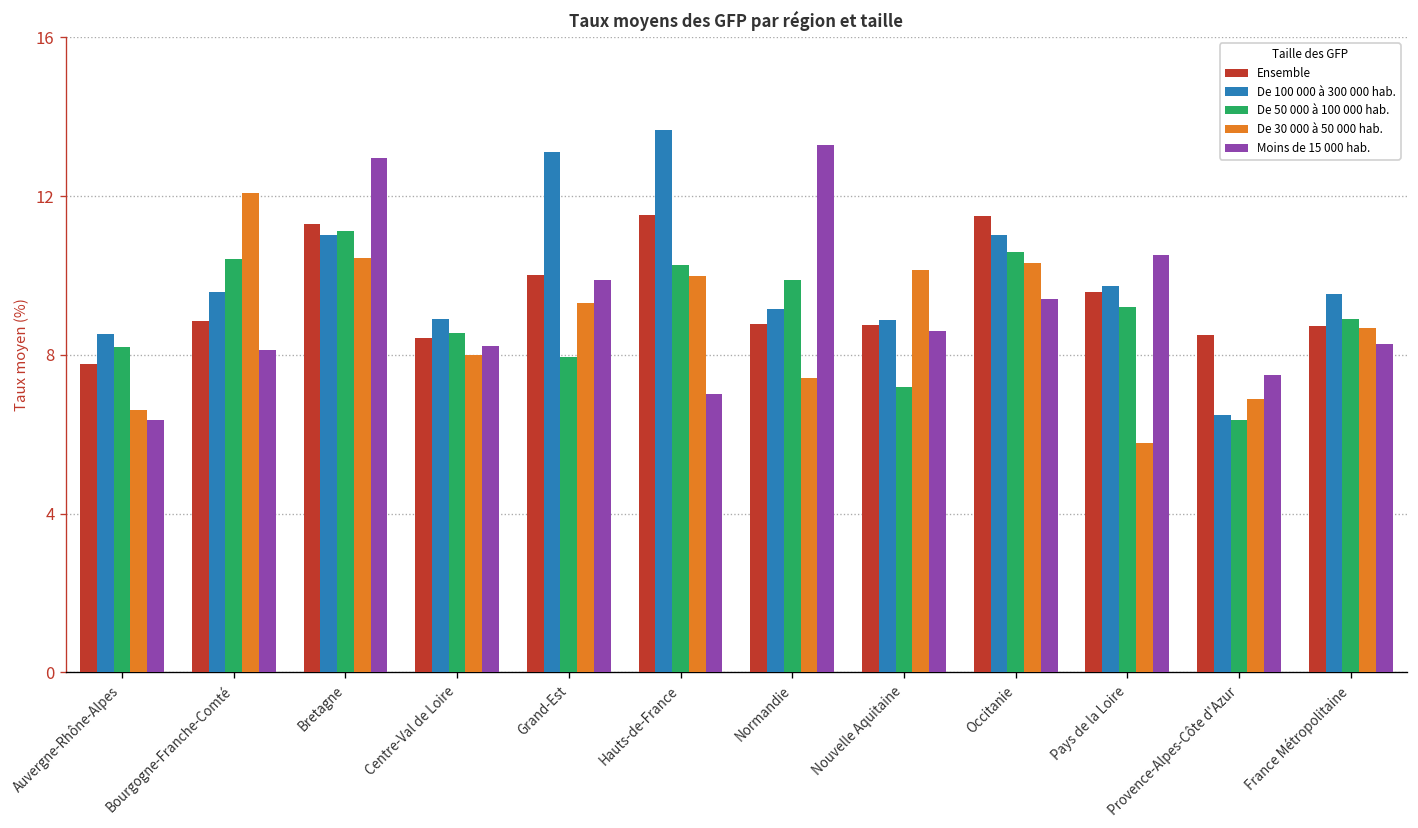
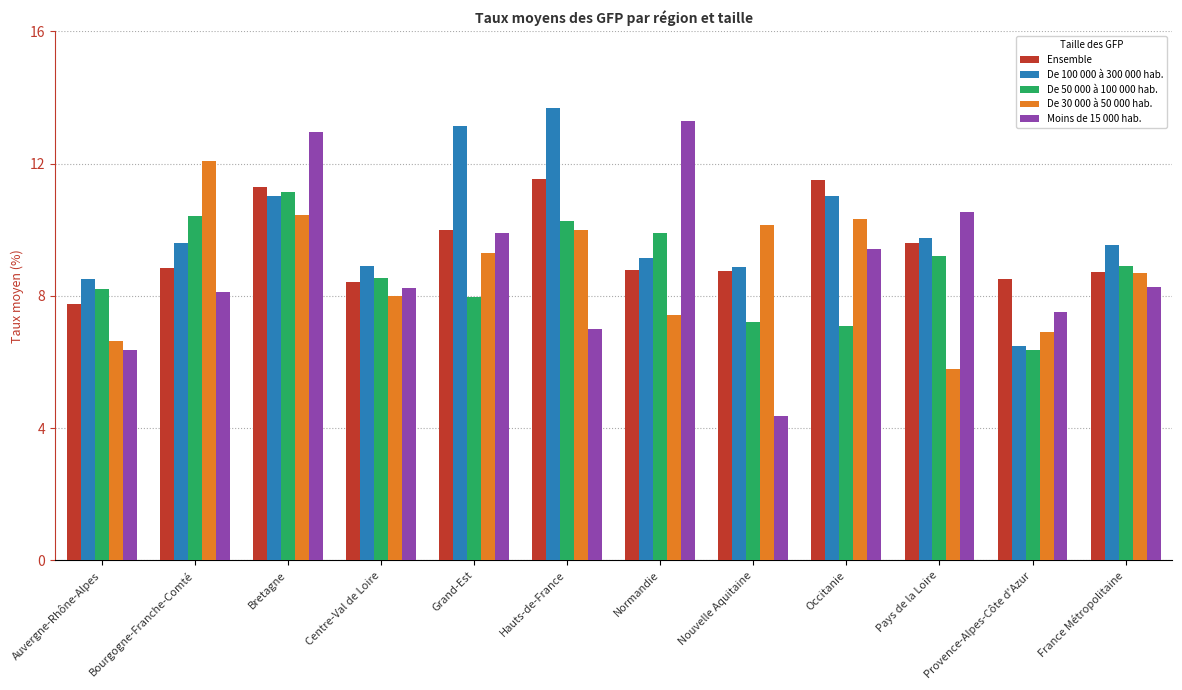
Moins de 15 000 hab., Nouvelle Aquitaine: 8.6 -> 4.4
De 50 000 à 100 000 hab., Occitanie: 10.6 -> 7.1
